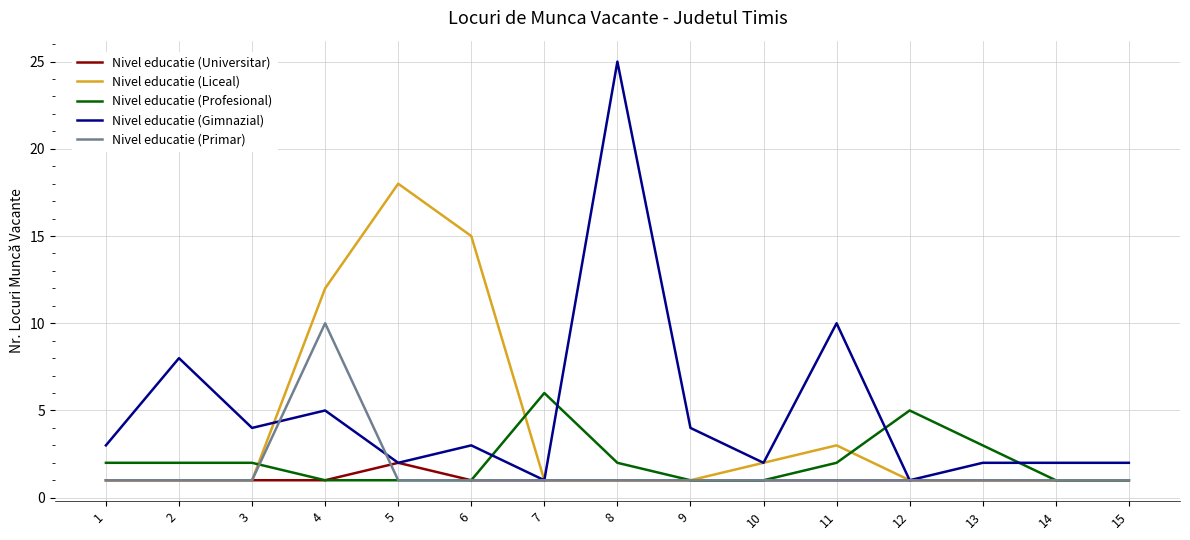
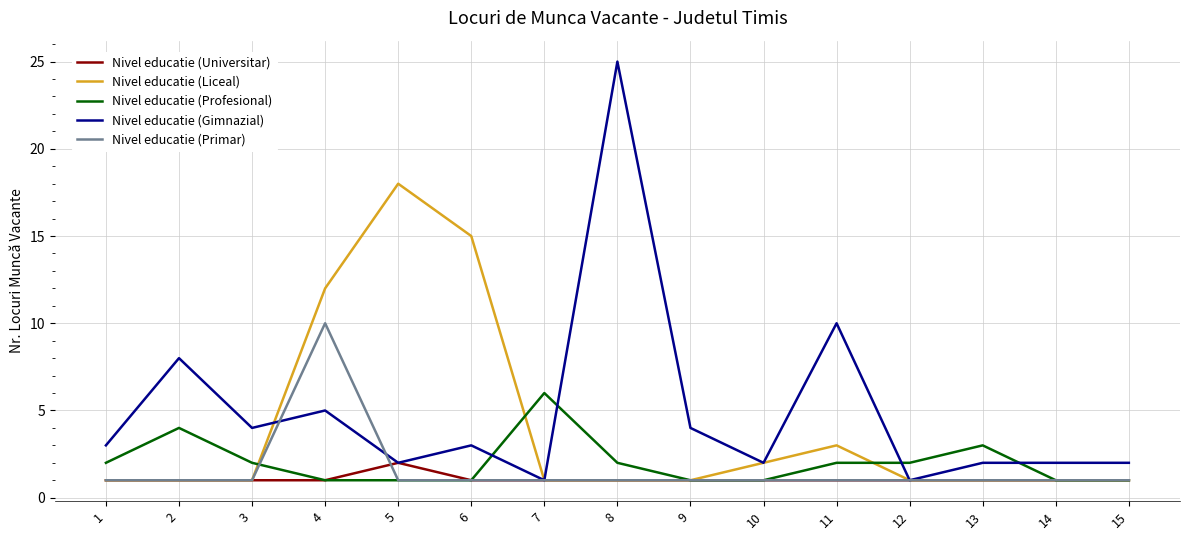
Nivel educatie (Profesional), 2: 2 -> 4
Nivel educatie (Profesional), 12: 5 -> 2
